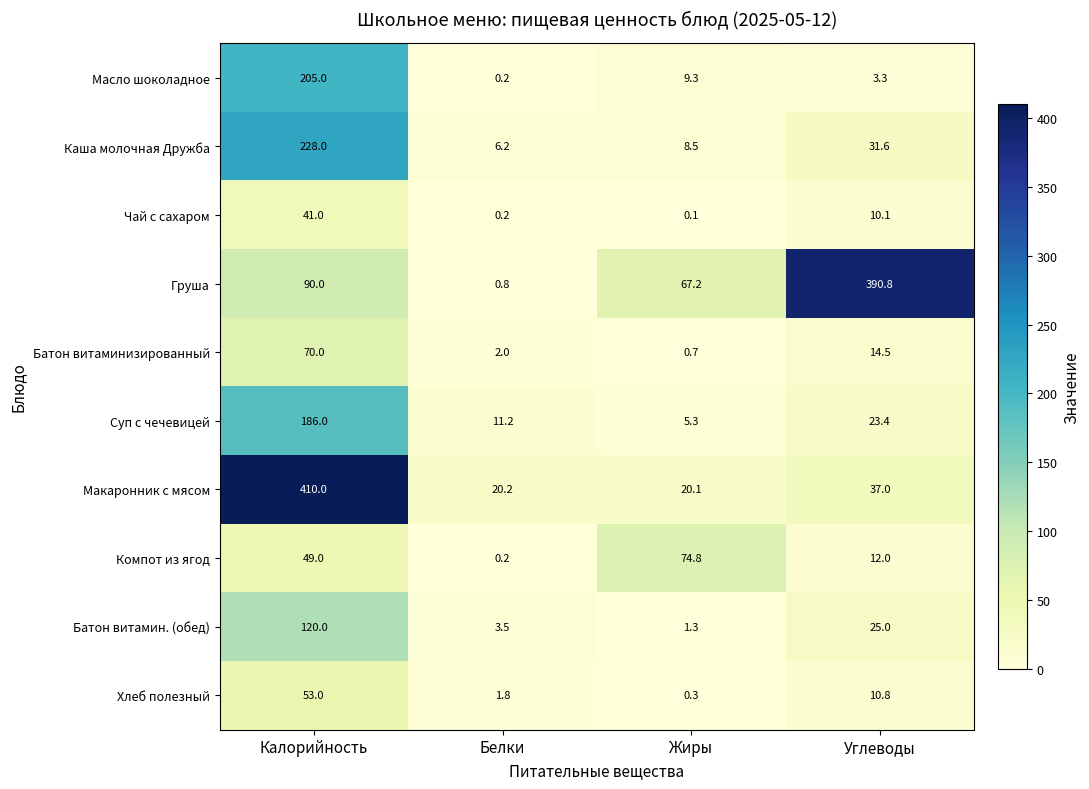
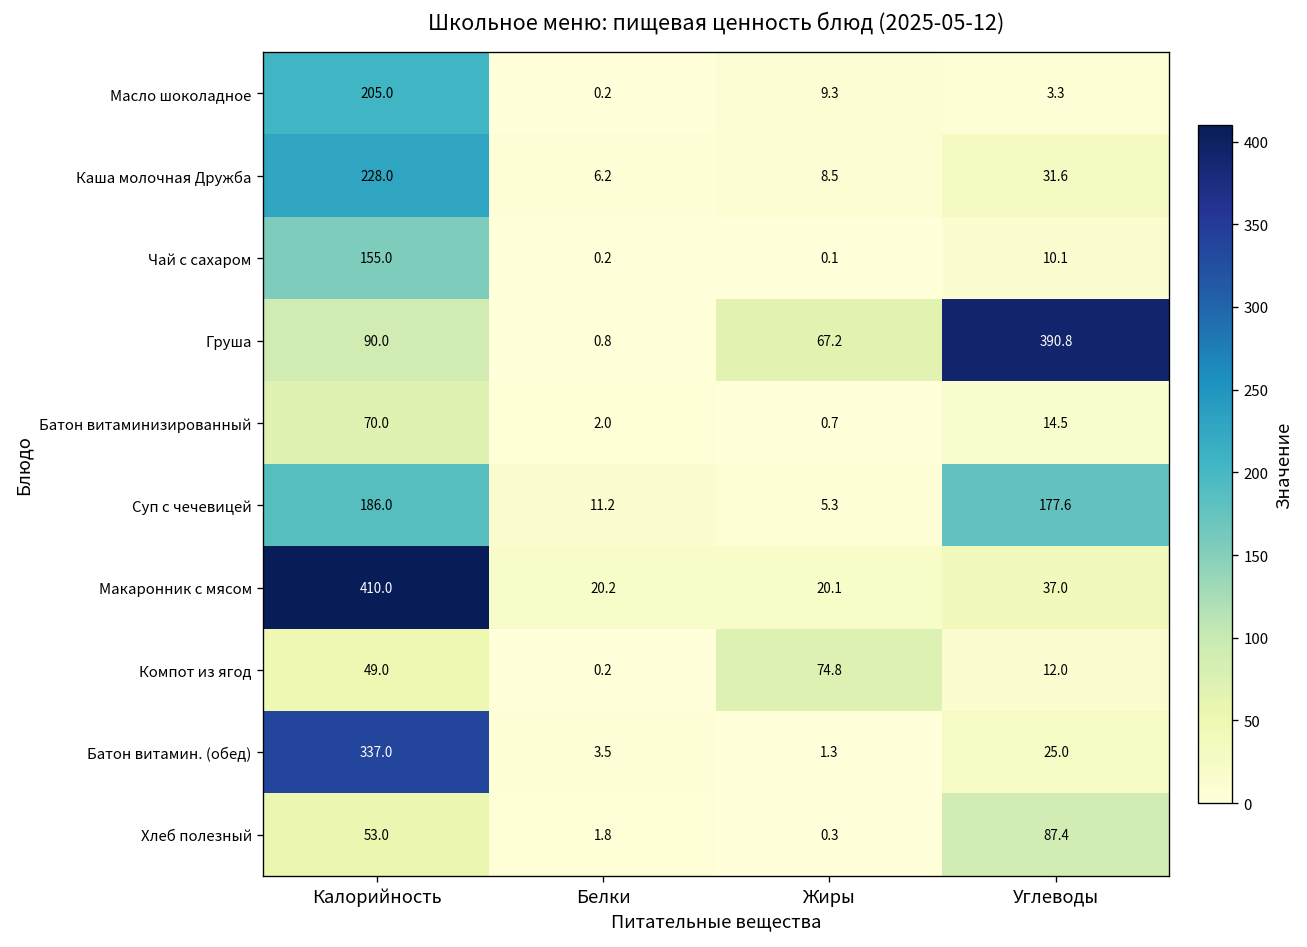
Чай с сахаром, Калорийность: 41.0 -> 155.0
Суп с чечевицей, Углеводы: 23.4 -> 177.6
Батон витамин. (обед), Калорийность: 120.0 -> 337.0
Хлеб полезный, Углеводы: 10.8 -> 87.4
